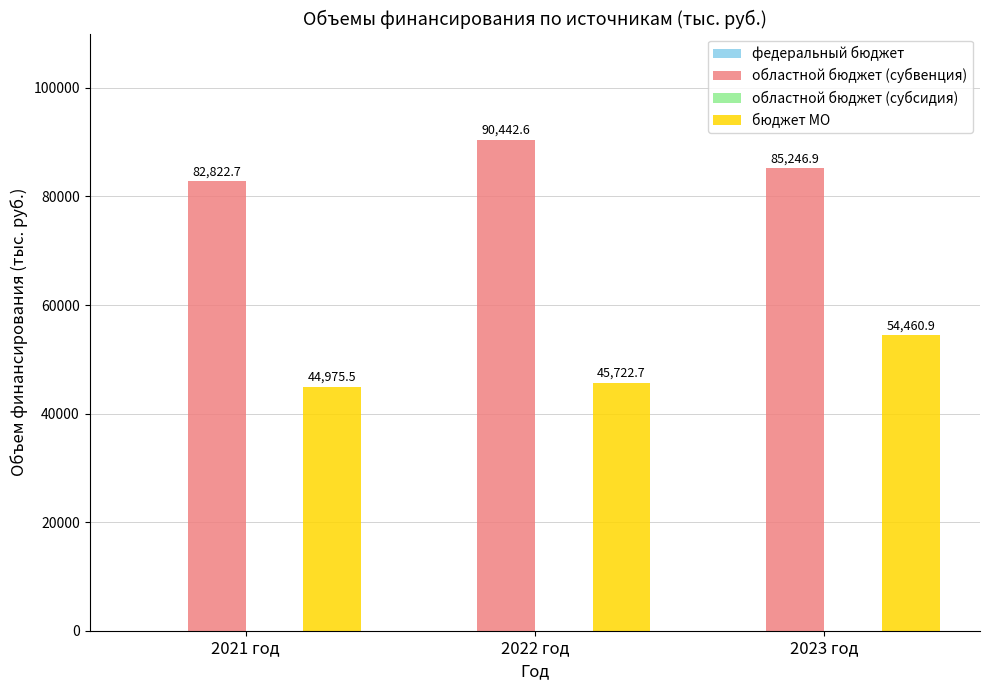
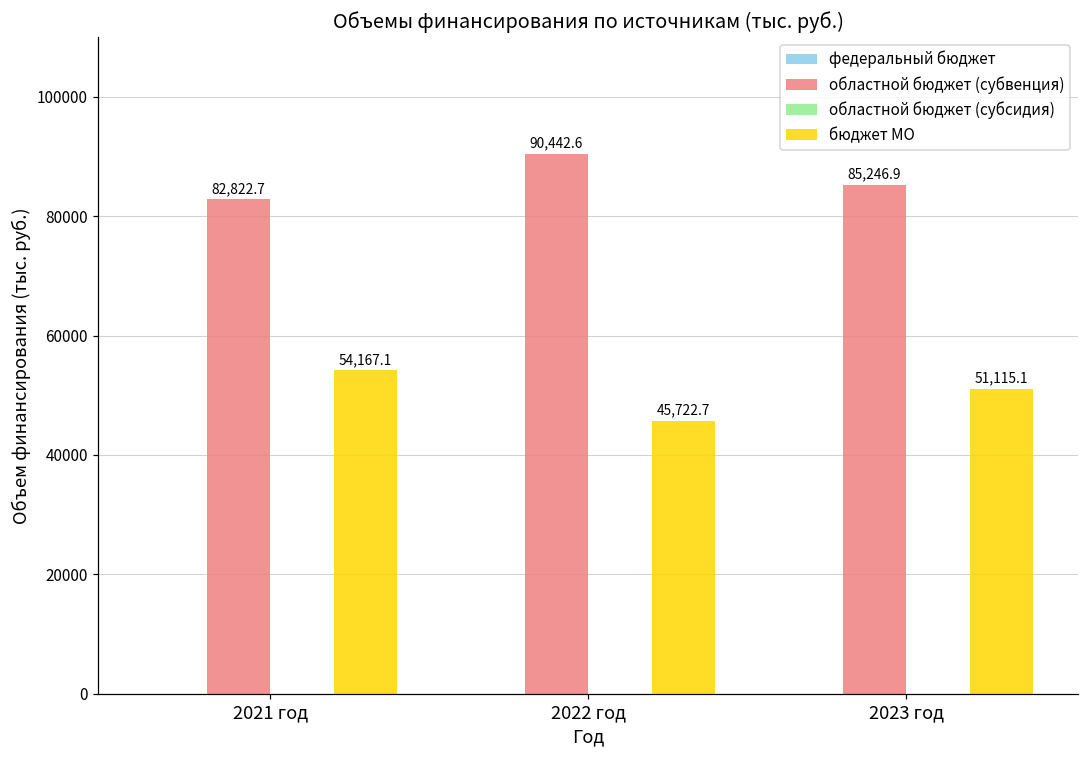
бюджет МО, 2021 год: 44,975.5 -> 54,167.1
бюджет МО, 2023 год: 54,460.9 -> 51,115.1
